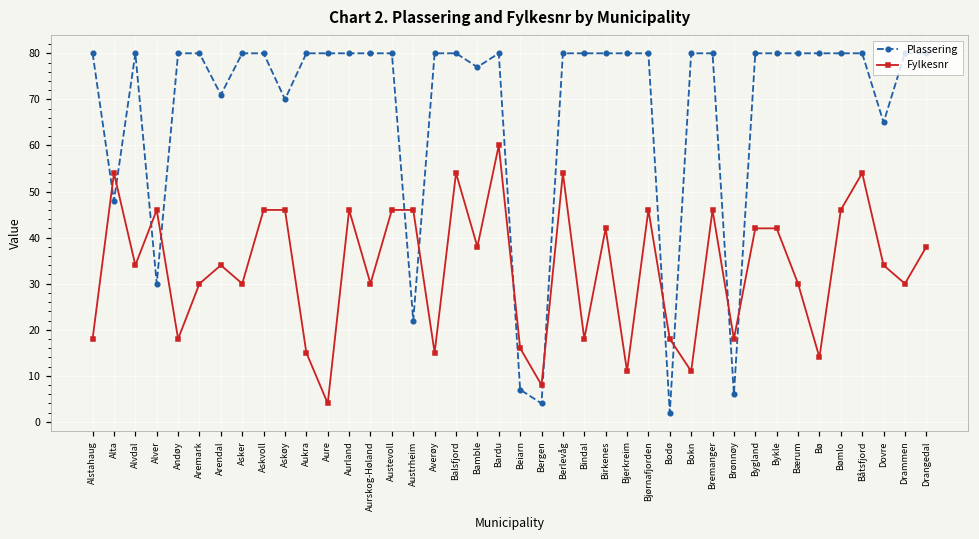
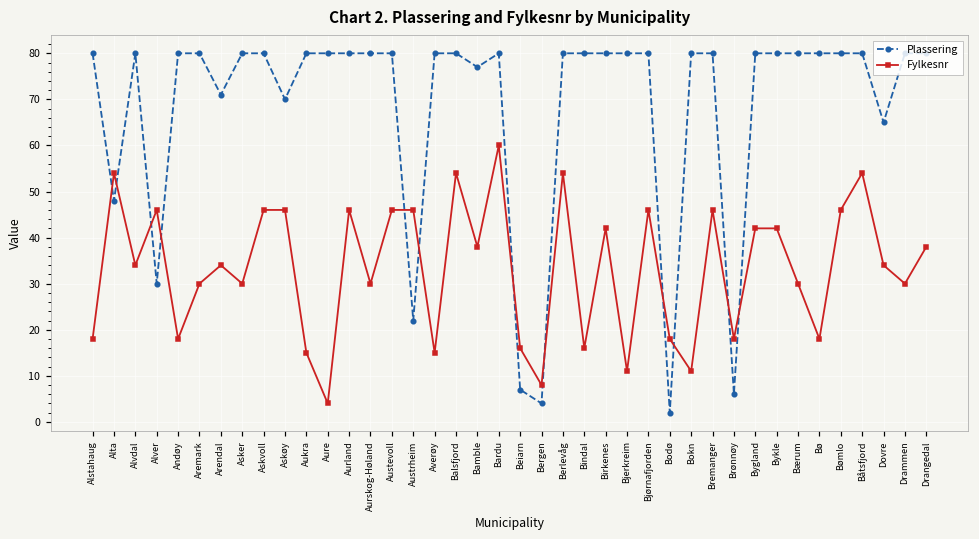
Fylkesnr, Bindal: 18 -> 16
Fylkesnr, Bø: 14 -> 18
